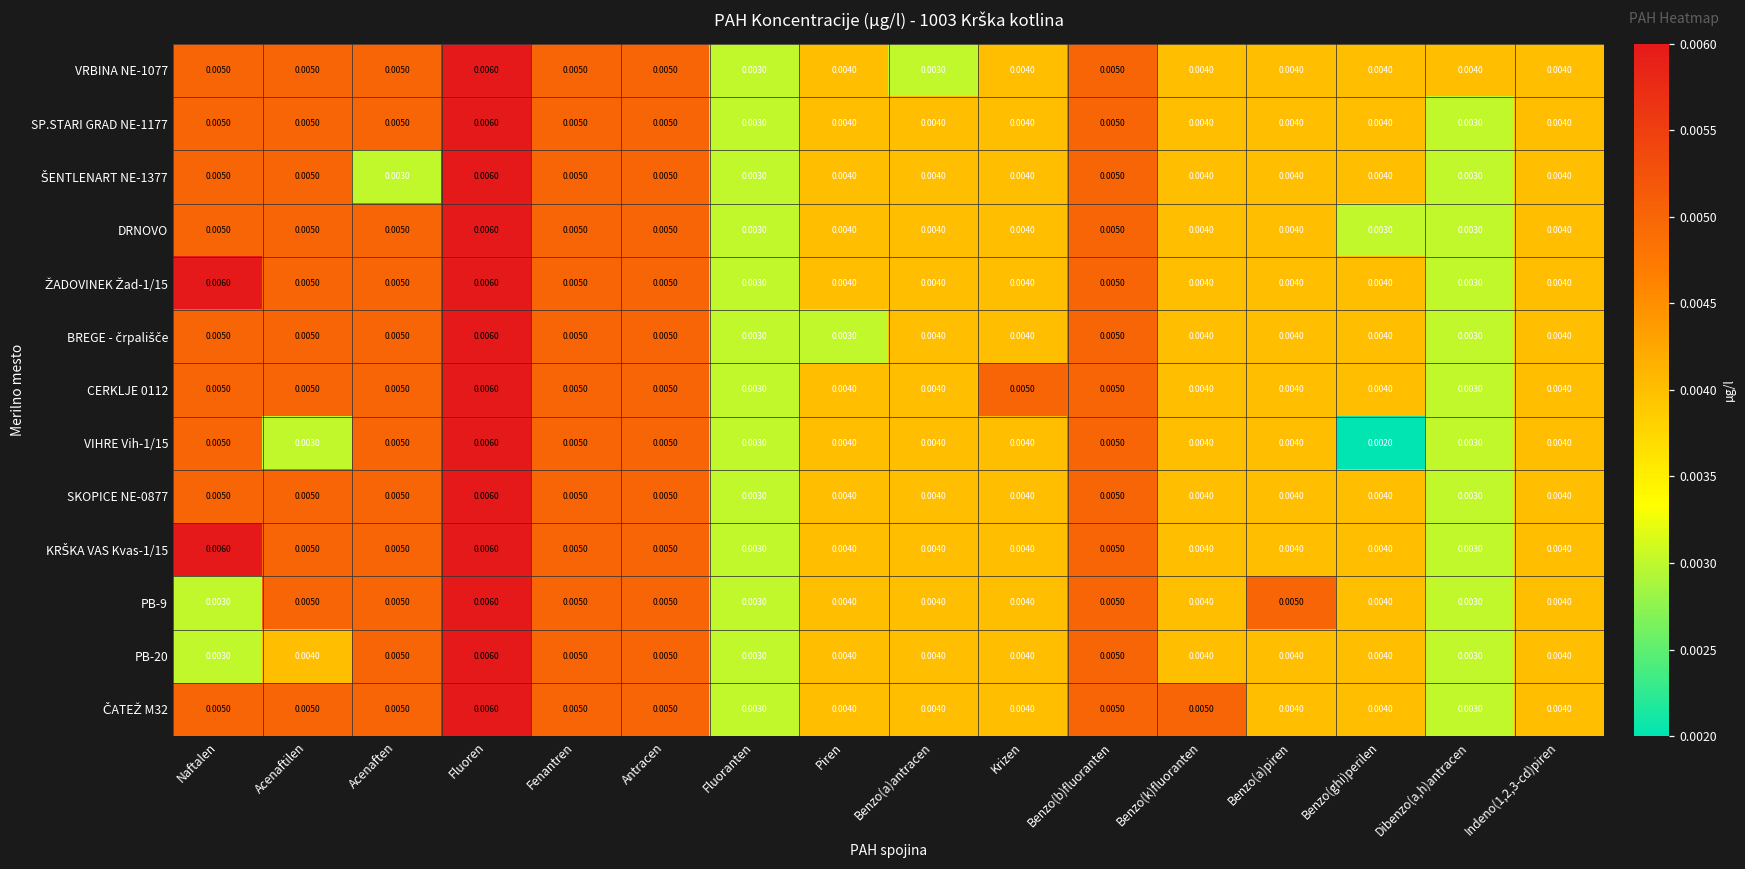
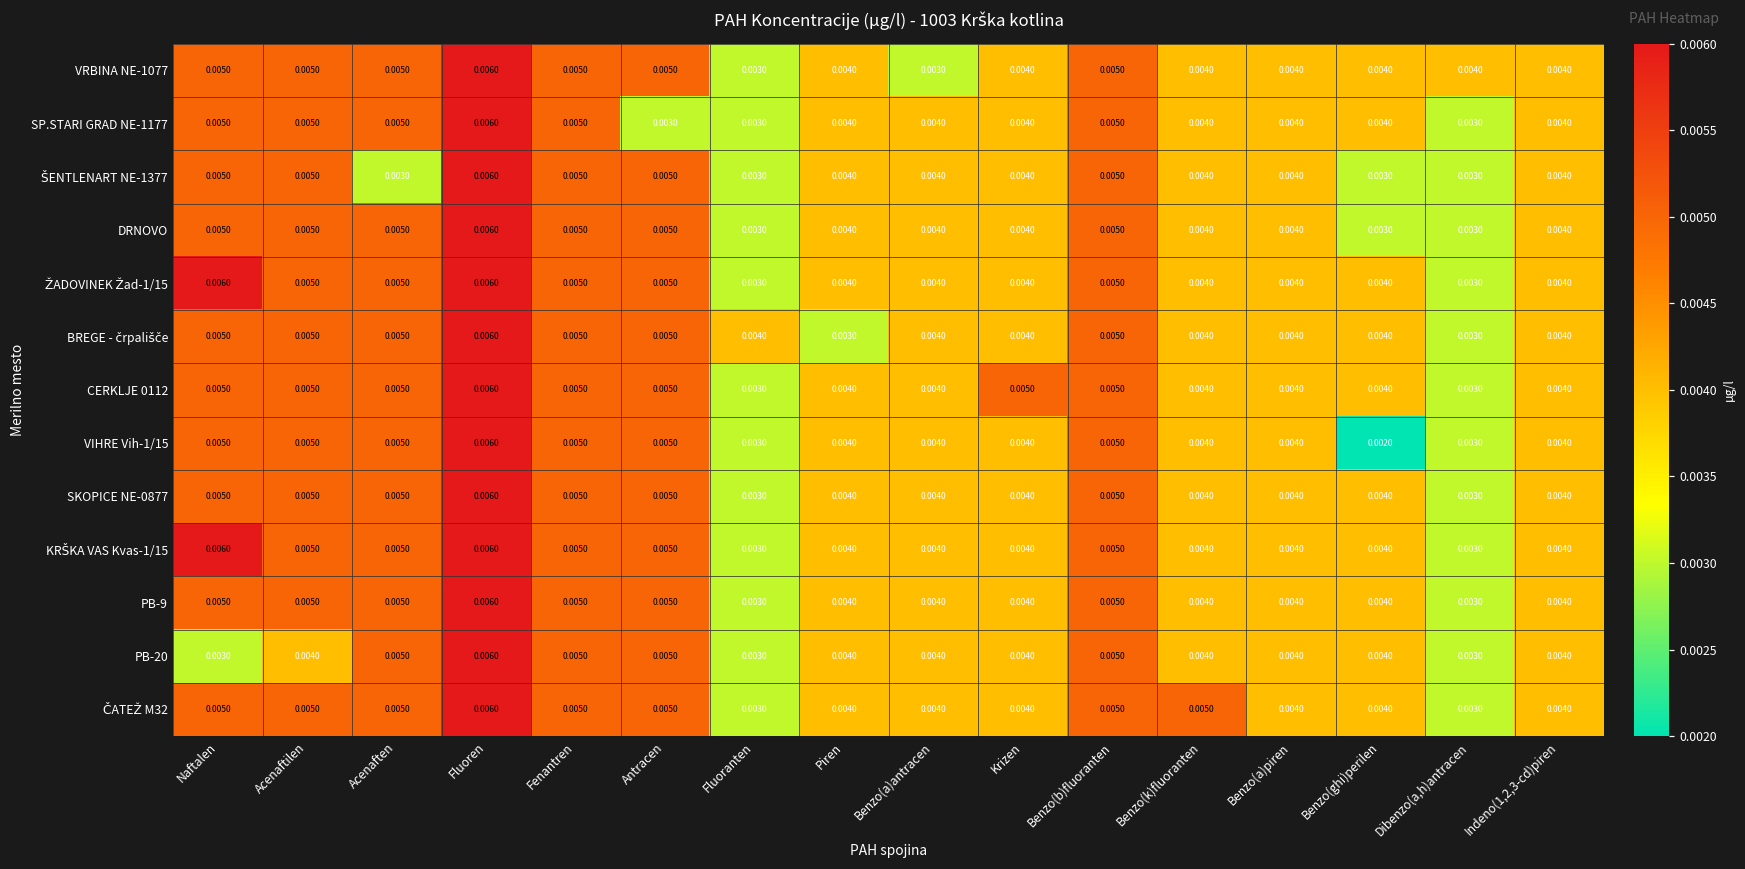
SP.STARI GRAD NE-1177, Antracen: 0.0050 -> 0.0030
ŠENTLENART NE-1377, Benzo(ghi)perilen: 0.0040 -> 0.0030
BREGE - črpališče, Fluoranten: 0.0030 -> 0.0040
VIHRE Vih-1/15, Acenaftilen: 0.0030 -> 0.0050
PB-9, Naftalen: 0.0030 -> 0.0050
PB-9, Benzo(a)piren: 0.0050 -> 0.0040
